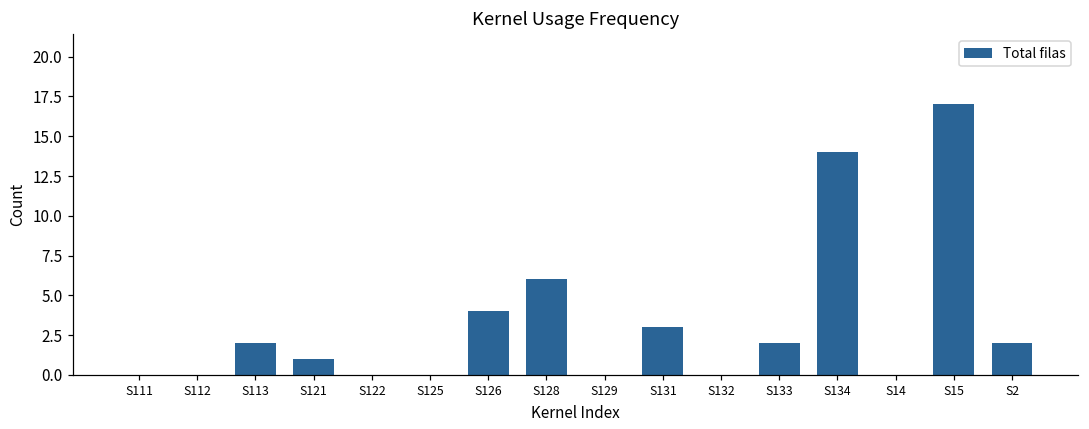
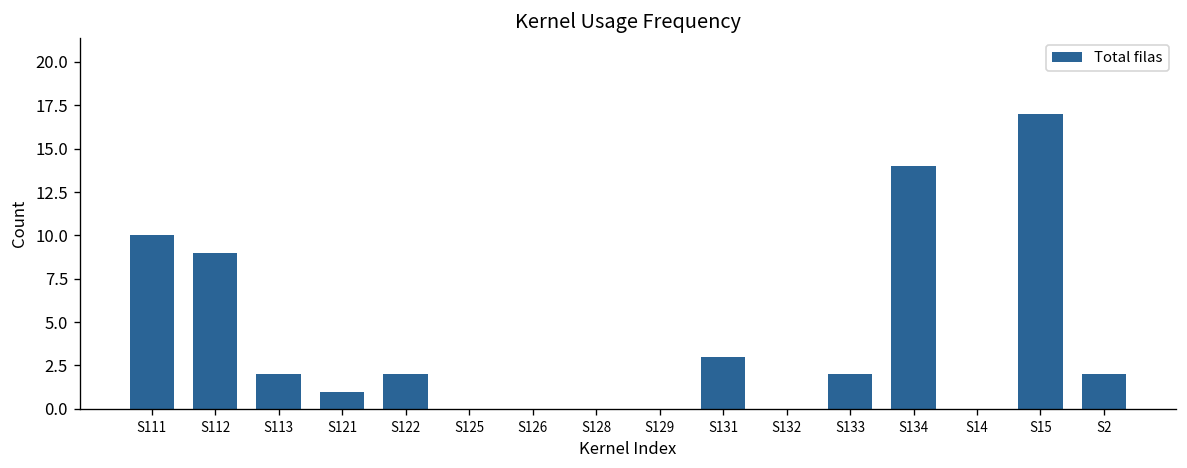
S111: 0 -> 10
S112: 0 -> 9
S122: 0 -> 2
S126: 4 -> 0
S128: 6 -> 0
